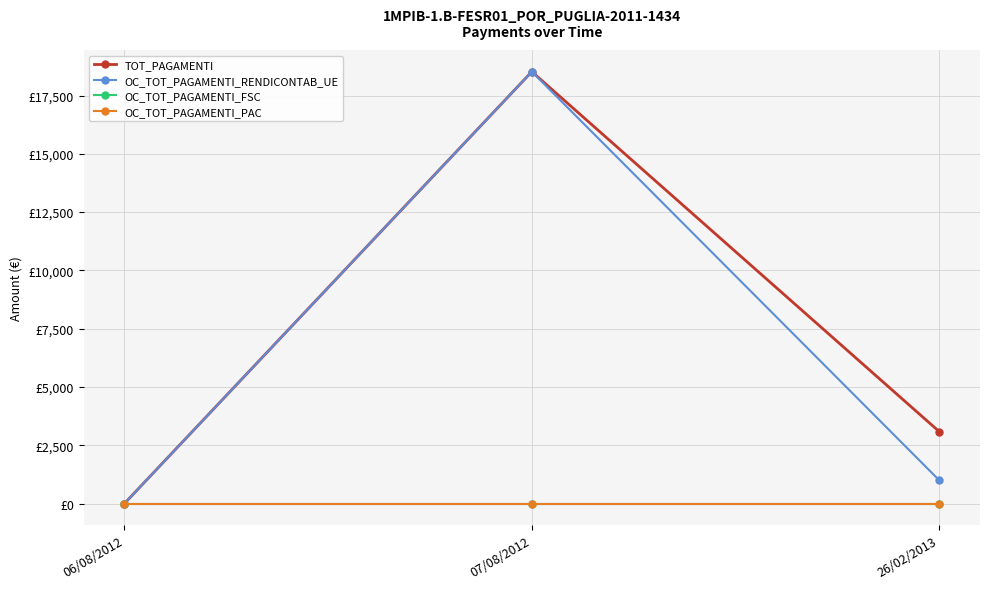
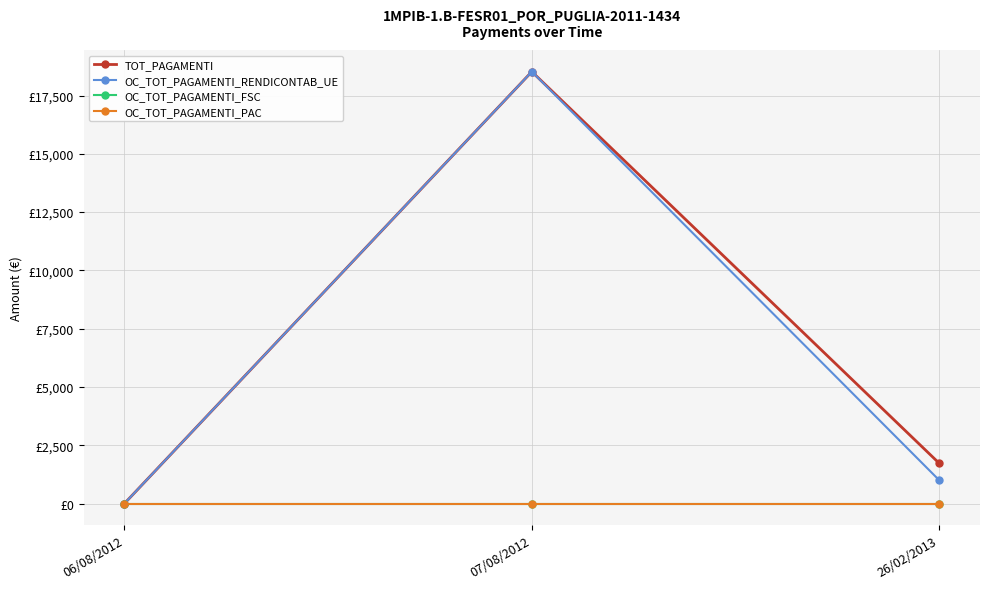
TOT_PAGAMENTI, 26/02/2013: £3,100 -> £1,700
